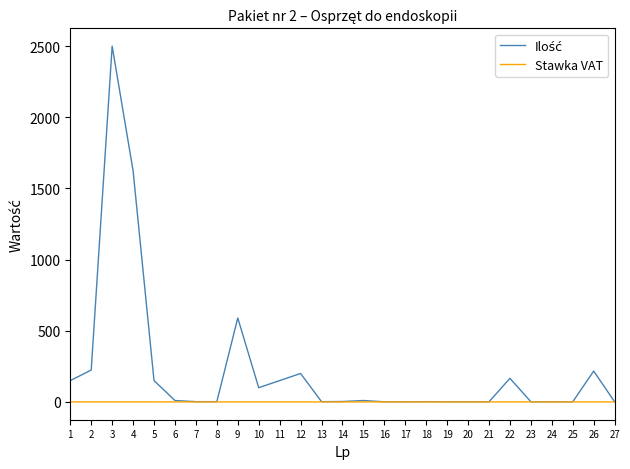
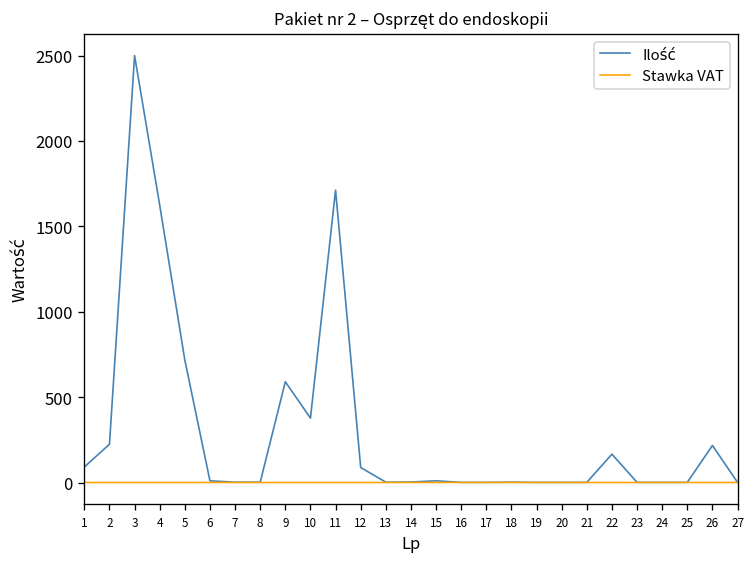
Ilość, 1: 150 -> 90
Ilość, 5: 150 -> 720
Ilość, 10: 100 -> 380
Ilość, 11: 150 -> 1710
Ilość, 12: 200 -> 90
